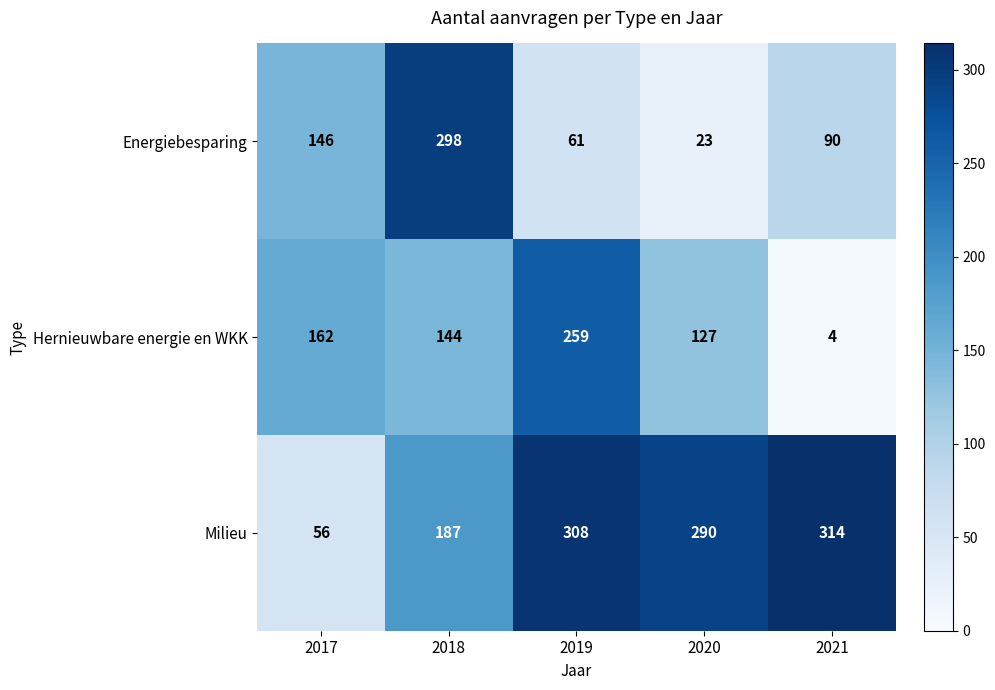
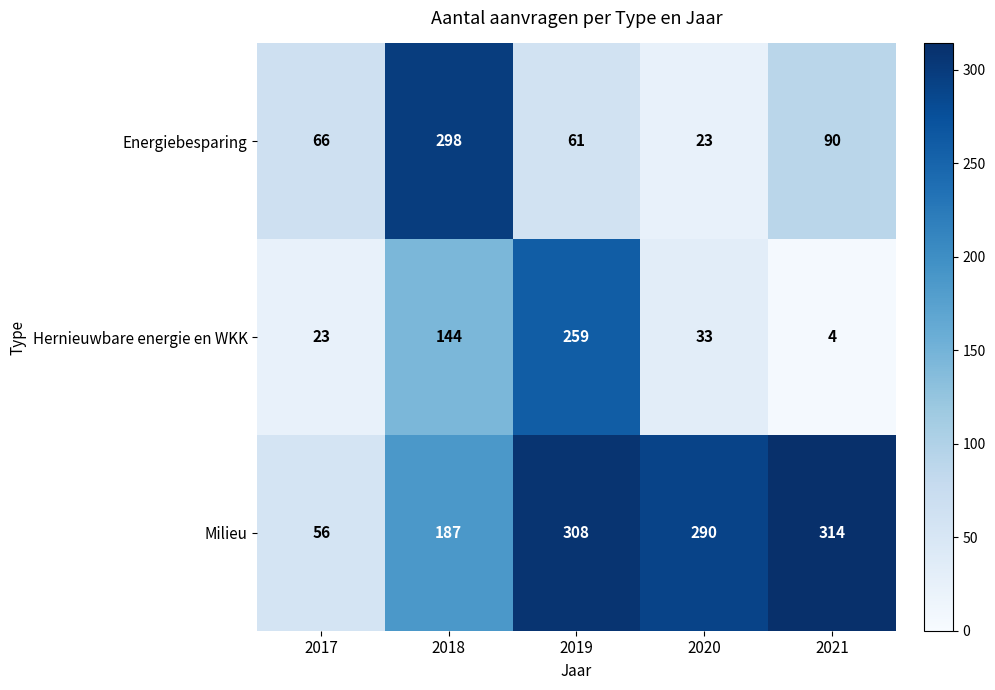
Energiebesparing, 2017: 146 -> 66
Hernieuwbare energie en WKK, 2017: 162 -> 23
Hernieuwbare energie en WKK, 2020: 127 -> 33
